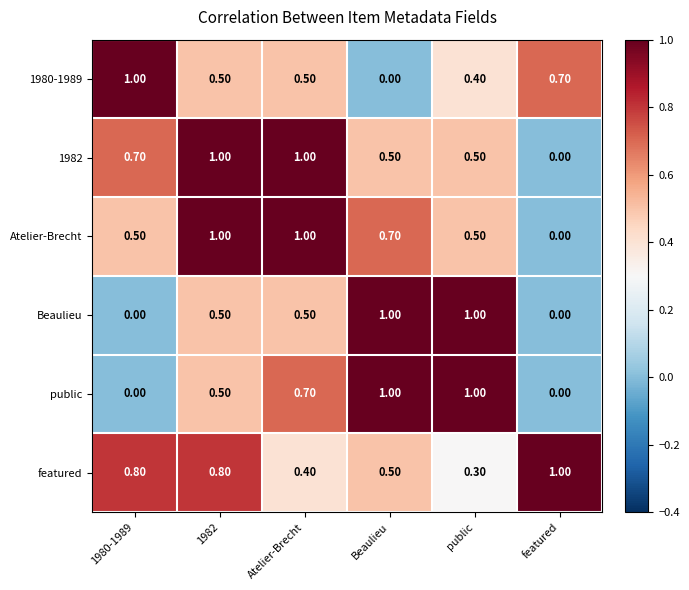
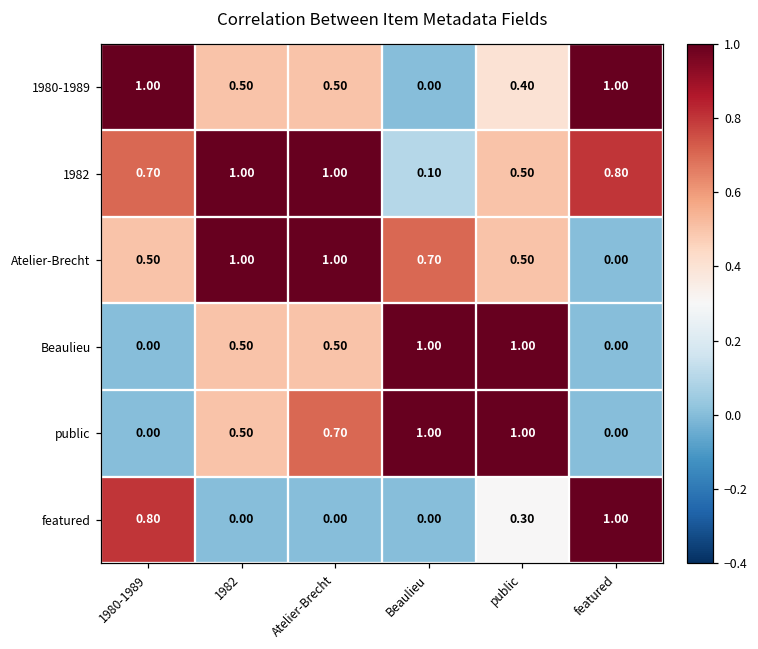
1980-1989, featured: 0.70 -> 1.00
1982, Beaulieu: 0.50 -> 0.10
1982, featured: 0.00 -> 0.80
featured, 1982: 0.80 -> 0.00
featured, Atelier-Brecht: 0.40 -> 0.00
featured, Beaulieu: 0.50 -> 0.00
